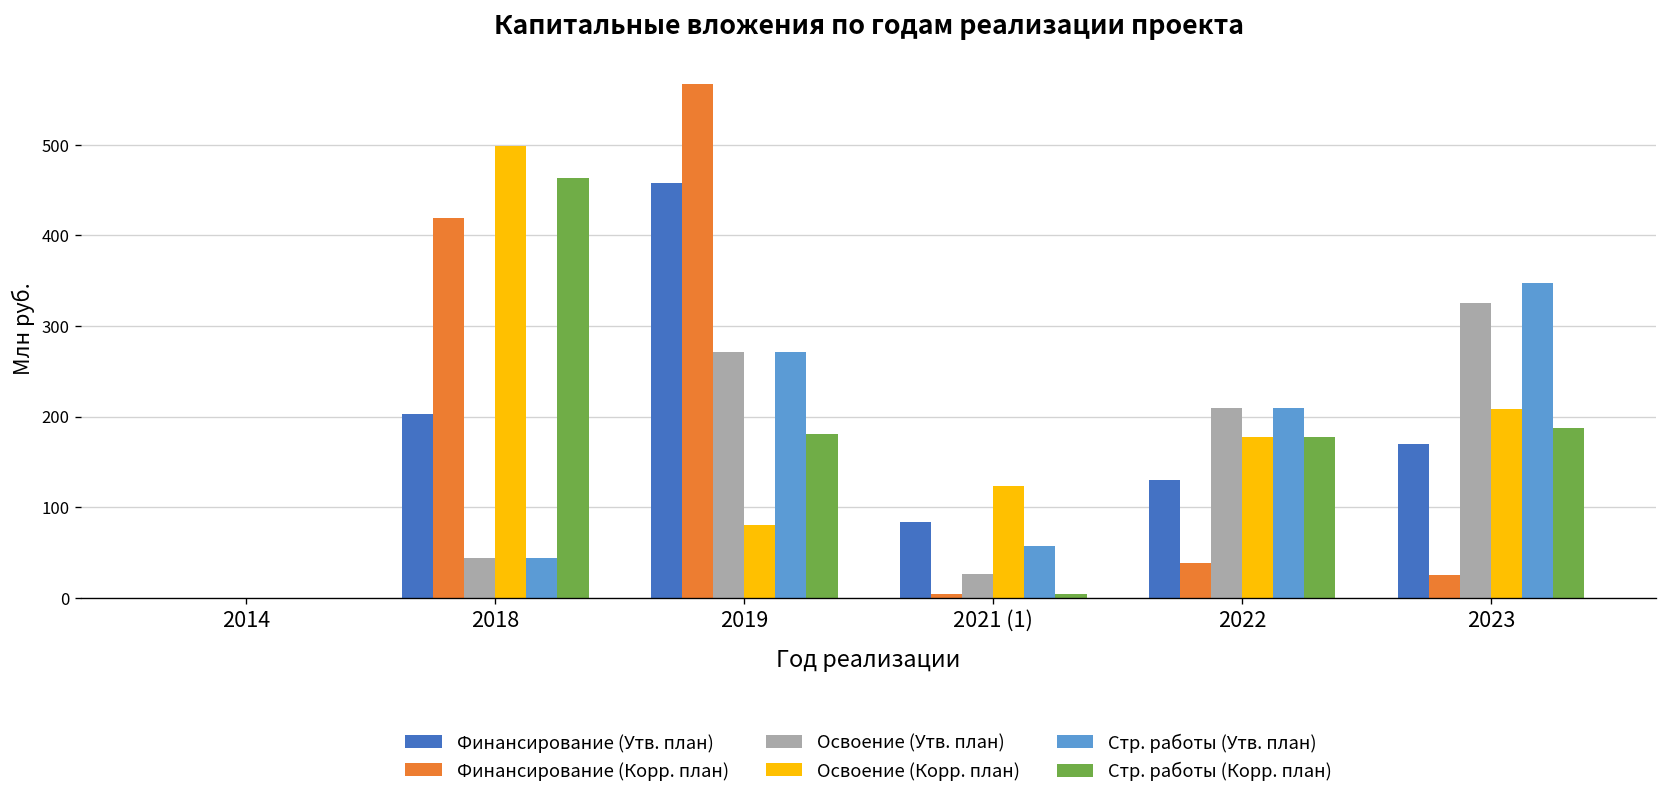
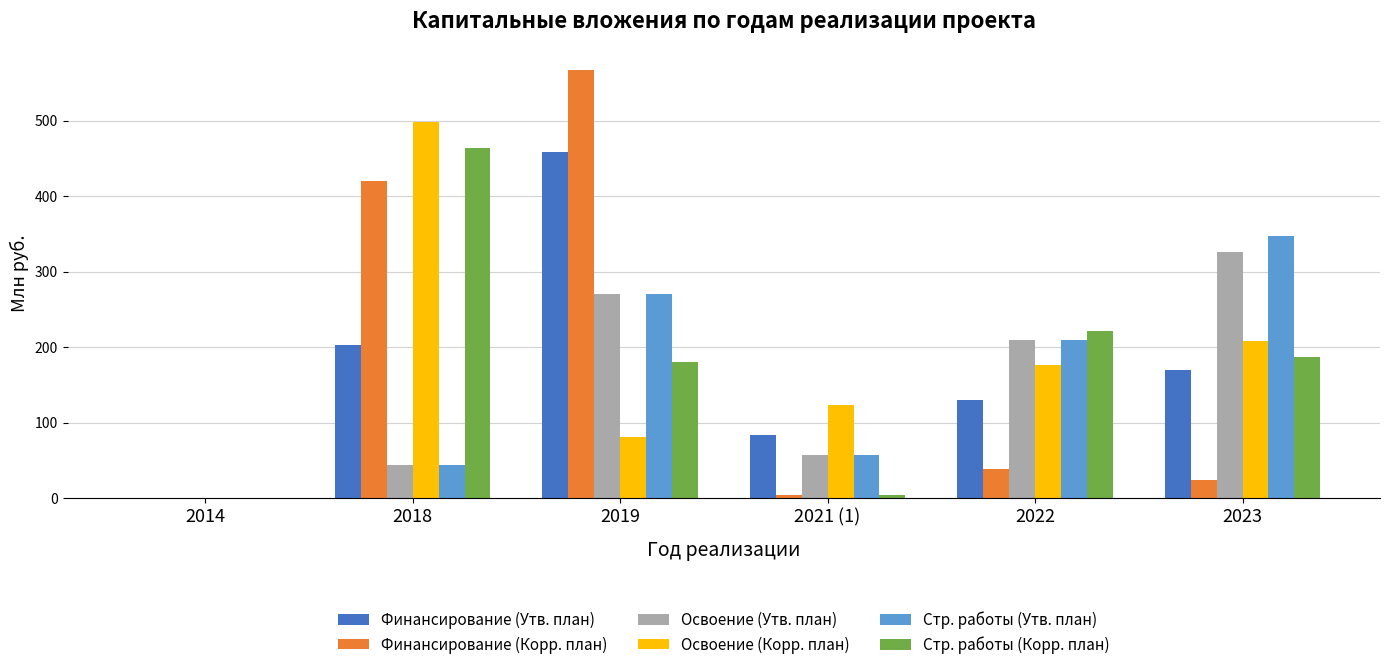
Освоение (Утв. план), 2021 (1): 30 -> 60
Стр. работы (Корр. план), 2022: 180 -> 220
